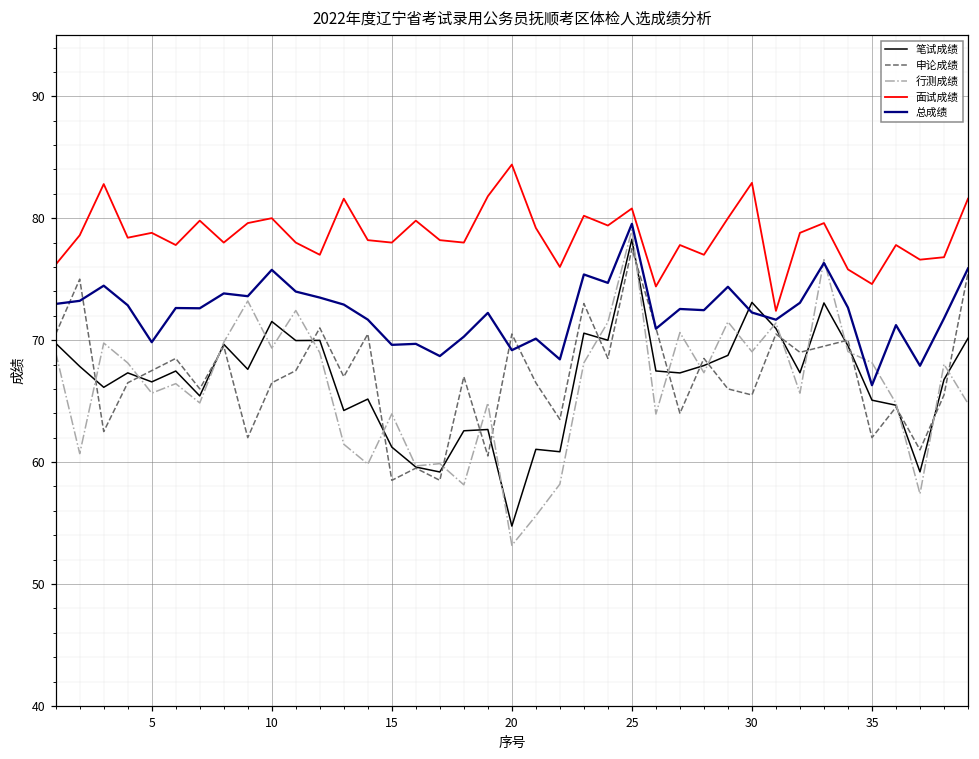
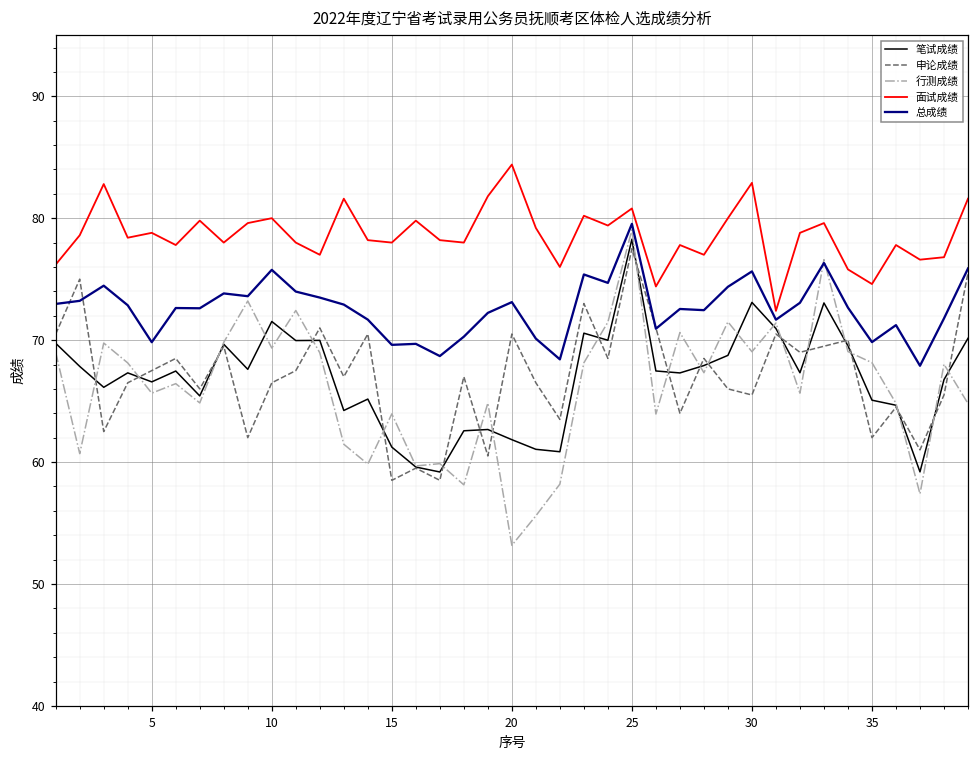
笔试成绩, 20: 54.7 -> 61.8
总成绩, 20: 69.2 -> 73.1
总成绩, 30: 72.3 -> 75.6
总成绩, 35: 66.3 -> 69.8
